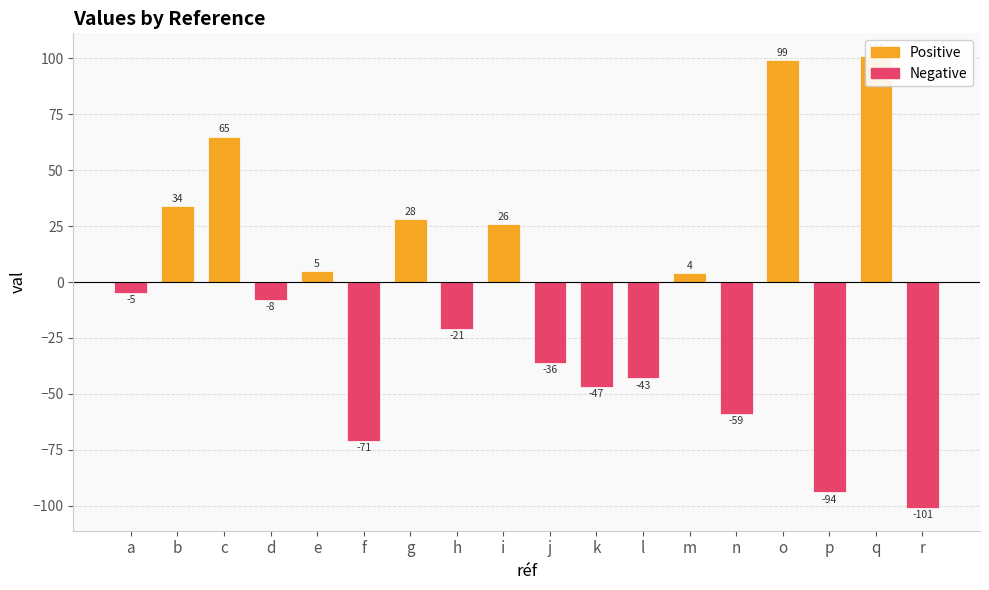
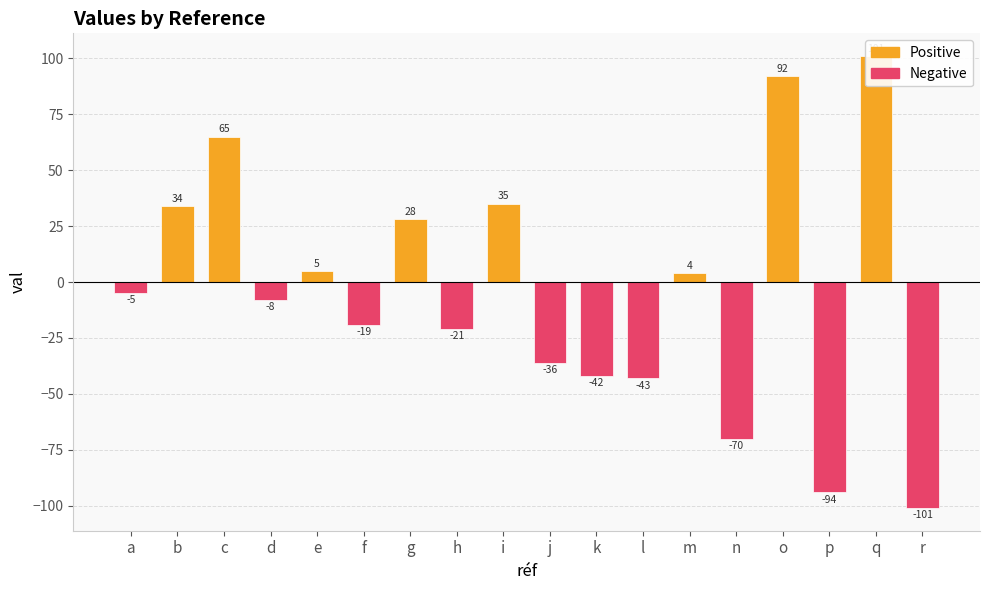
Negative, f: -71 -> -19
Positive, i: 26 -> 35
Negative, k: -47 -> -42
Negative, n: -59 -> -70
Positive, o: 99 -> 92
